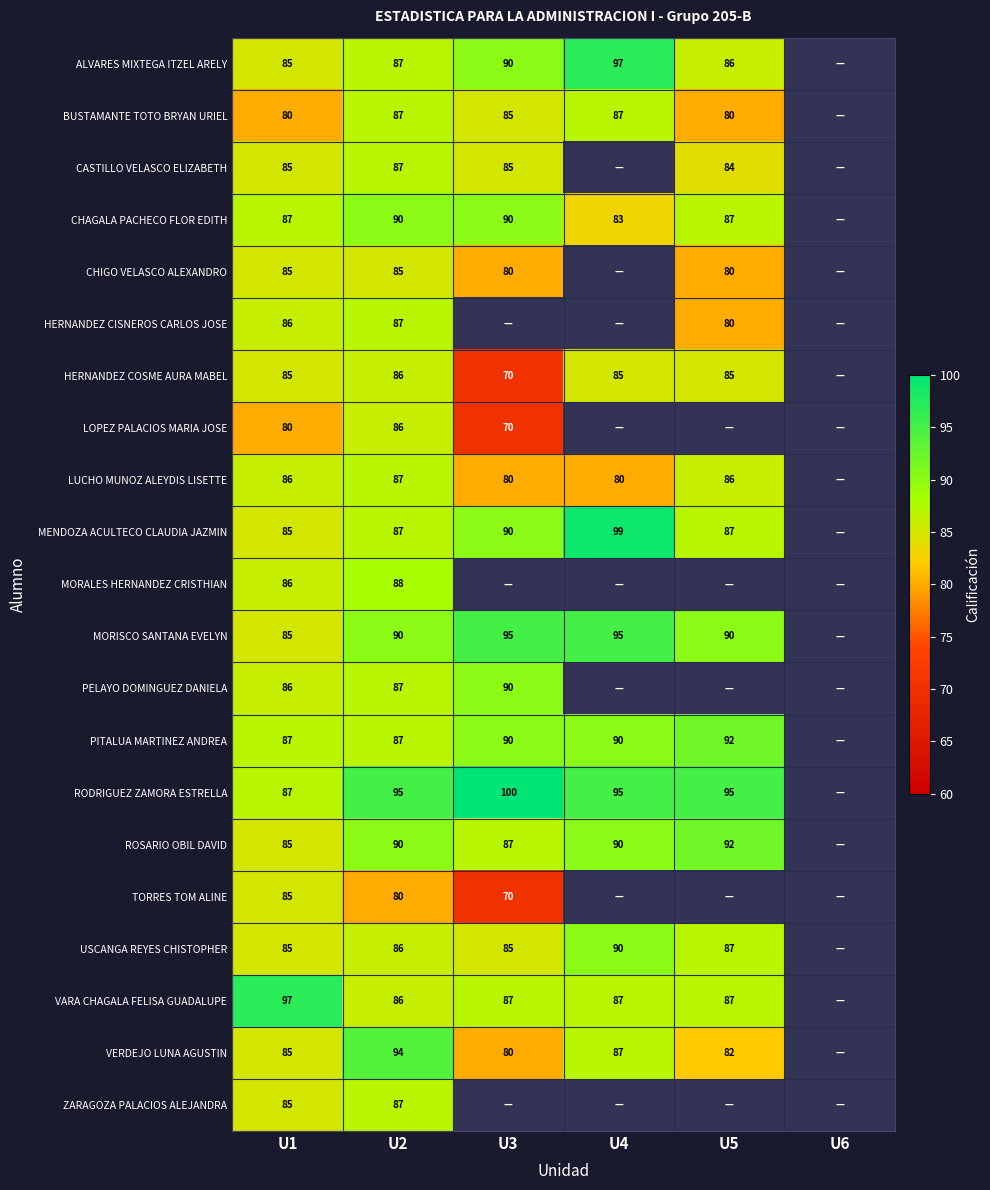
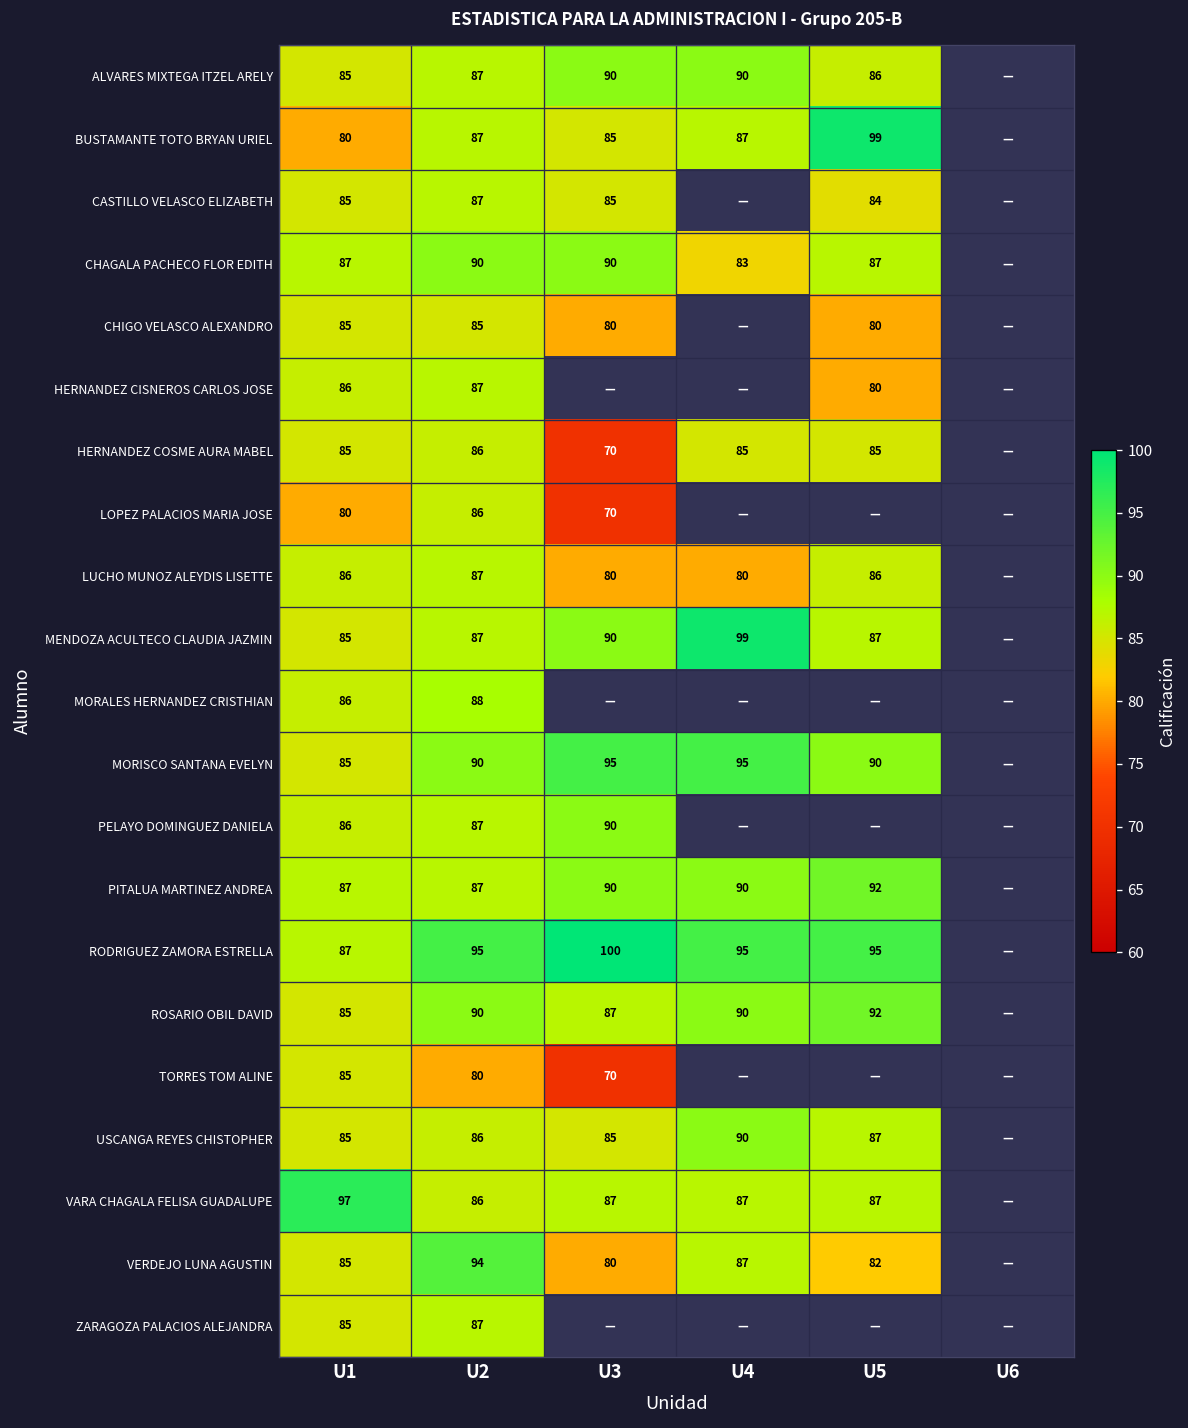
ALVARES MIXTEGA ITZEL ARELY, U4: 97 -> 90
BUSTAMANTE TOTO BRYAN URIEL, U5: 80 -> 99
